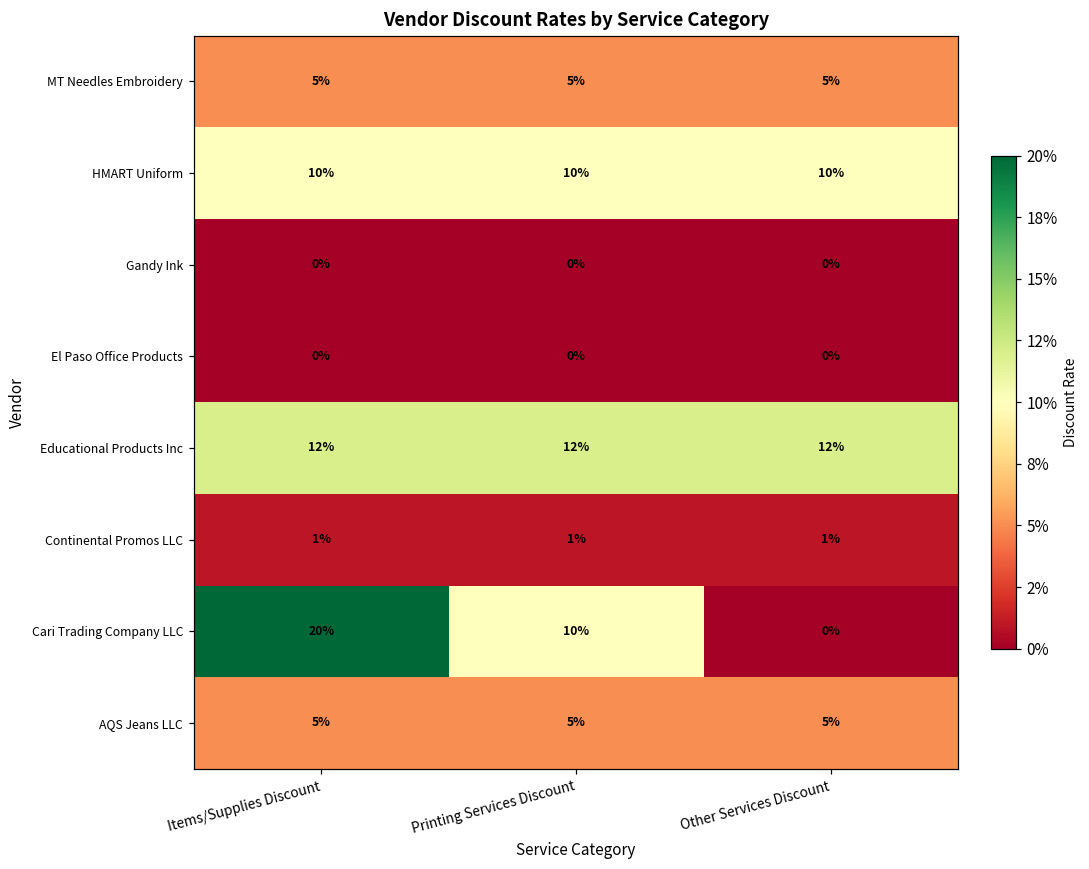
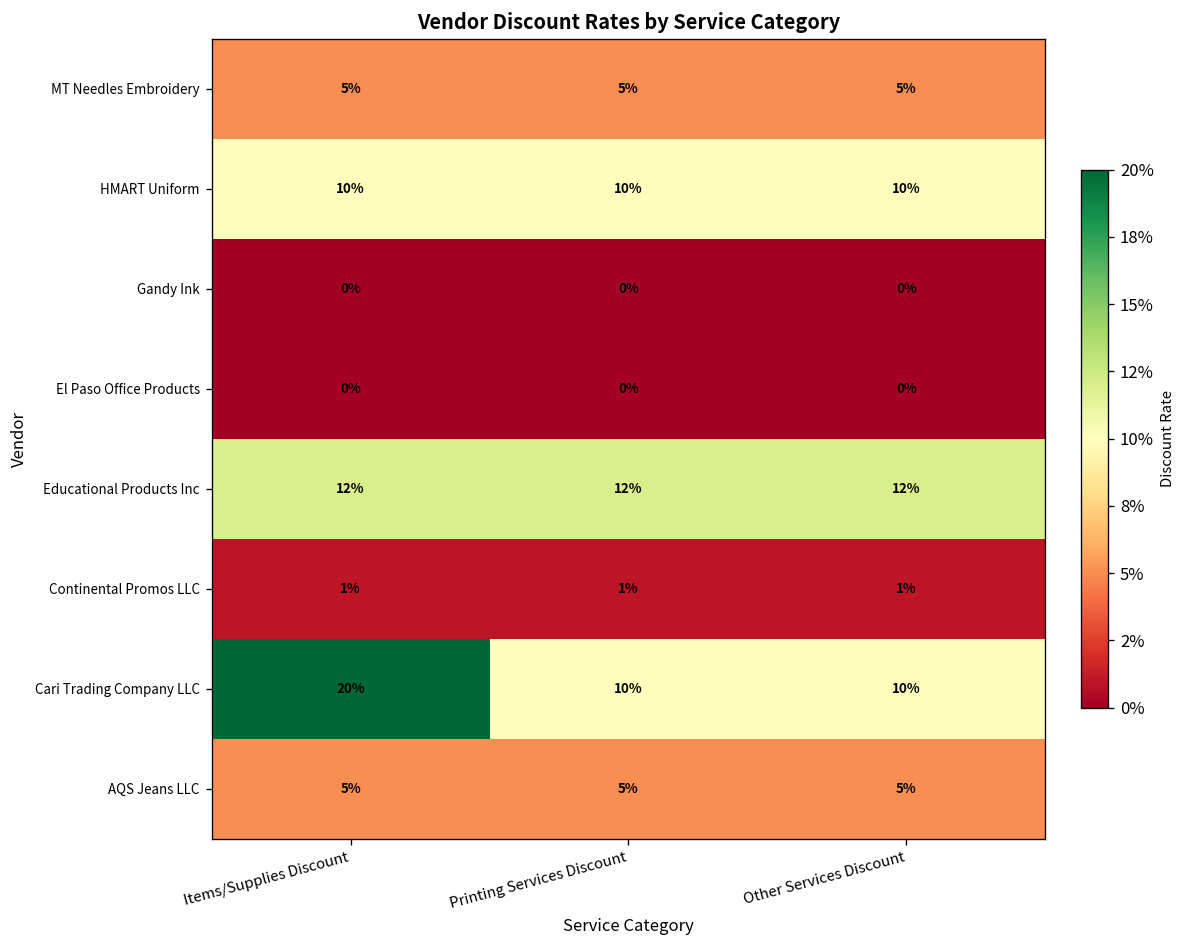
Cari Trading Company LLC, Other Services Discount: 0% -> 10%
